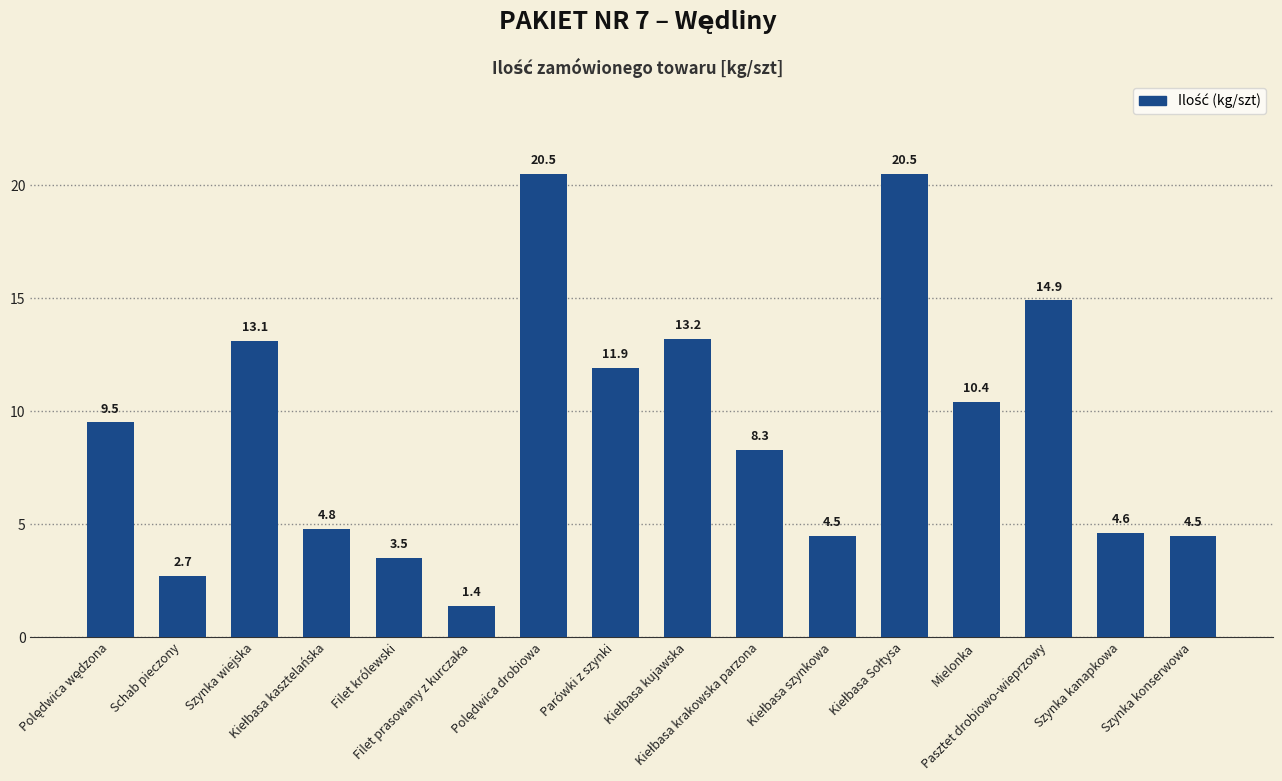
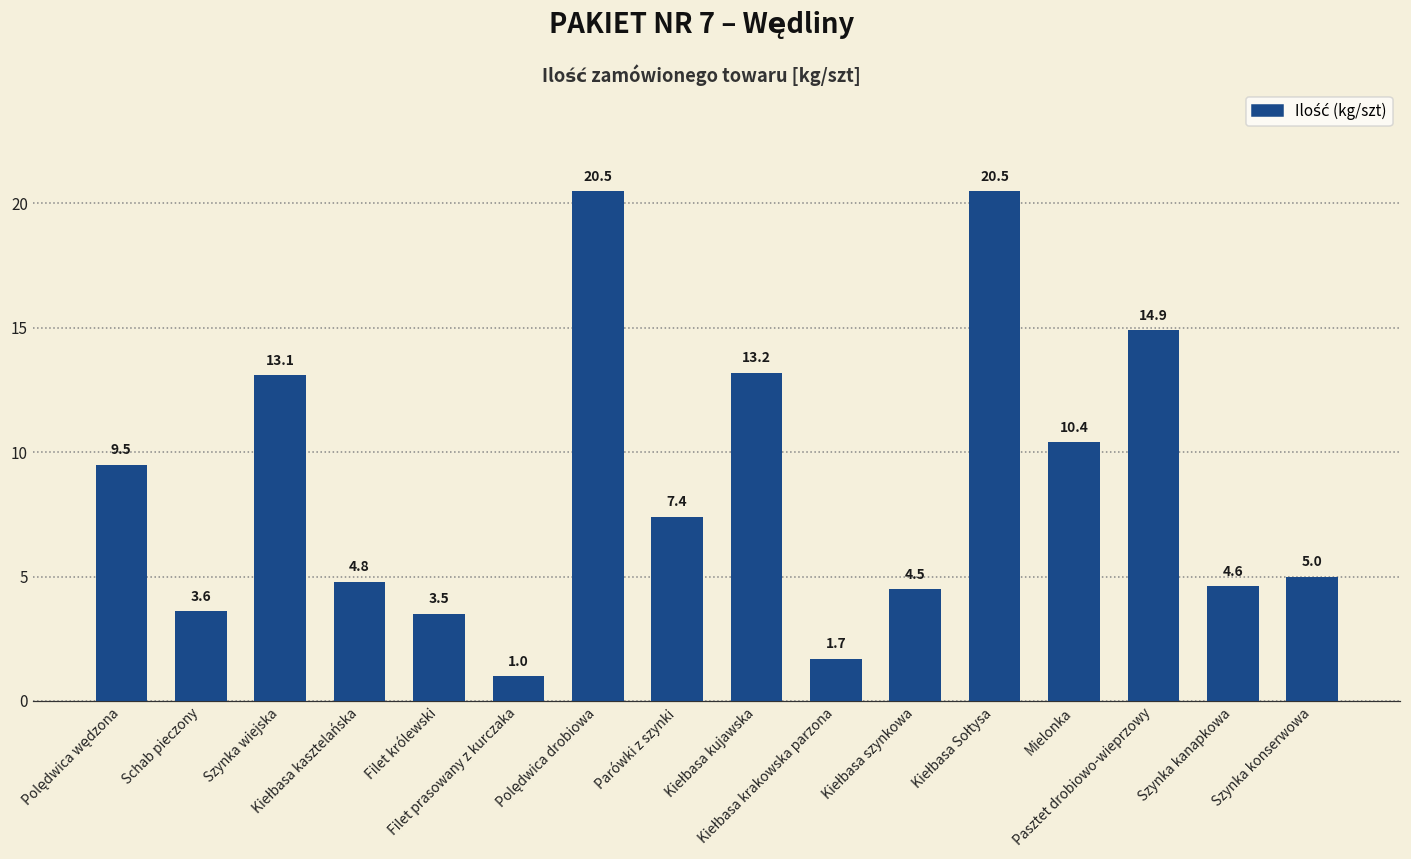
Schab pieczony: 2.7 -> 3.6
Filet prasowany z kurczaka: 1.4 -> 1.0
Parówki z szynki: 11.9 -> 7.4
Kiełbasa krakowska parzona: 8.3 -> 1.7
Szynka konserwowa: 4.5 -> 5.0
